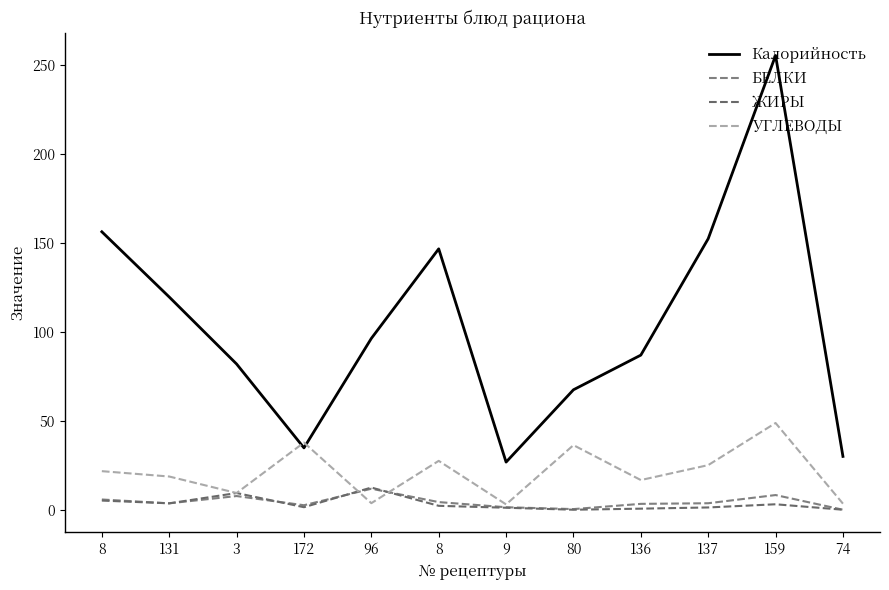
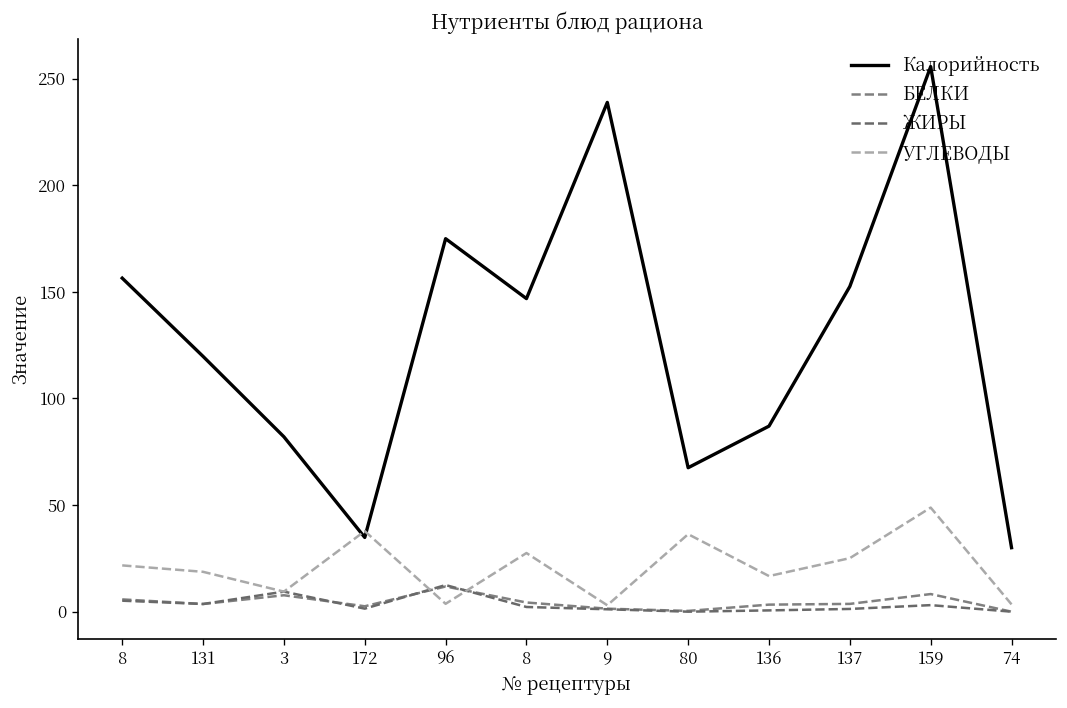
Калорийность, 96: 96 -> 175
Калорийность, 9: 27 -> 239
